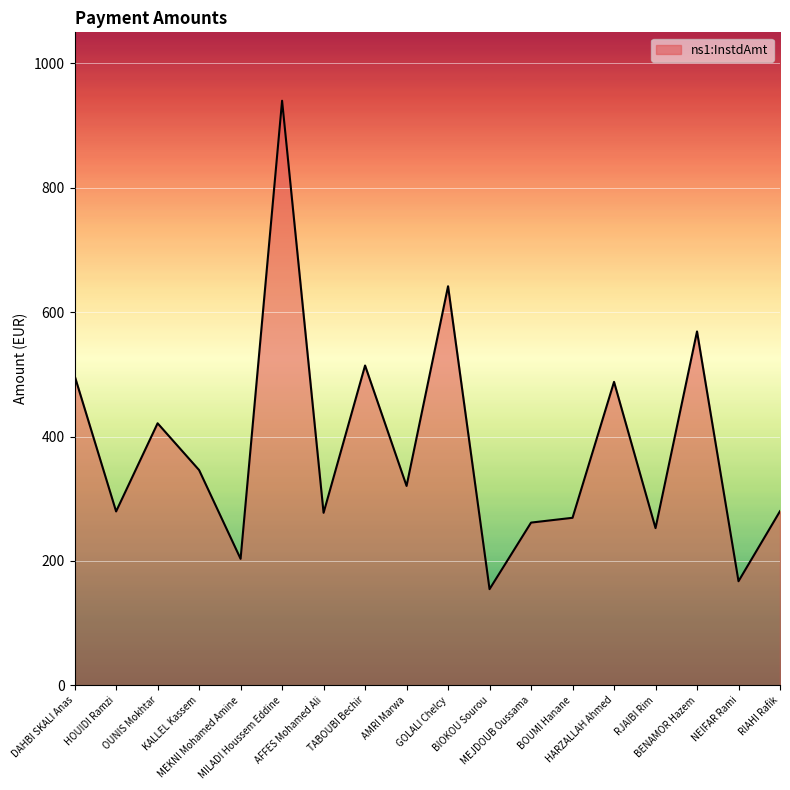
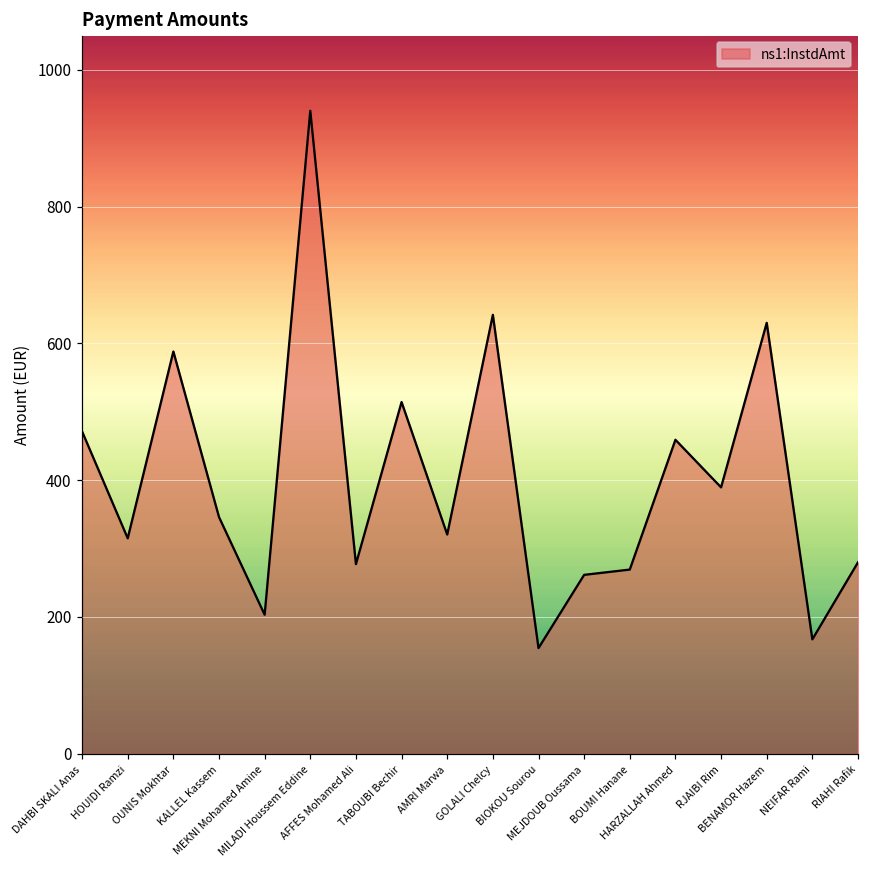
DAHBI SKALI Anas: 500 -> 470
HOUIDI Ramzi: 280 -> 320
OUNIS Mokhtar: 420 -> 590
HARZALLAH Ahmed: 490 -> 460
RJAIBI Rim: 250 -> 390
BENAMOR Hazem: 570 -> 630
